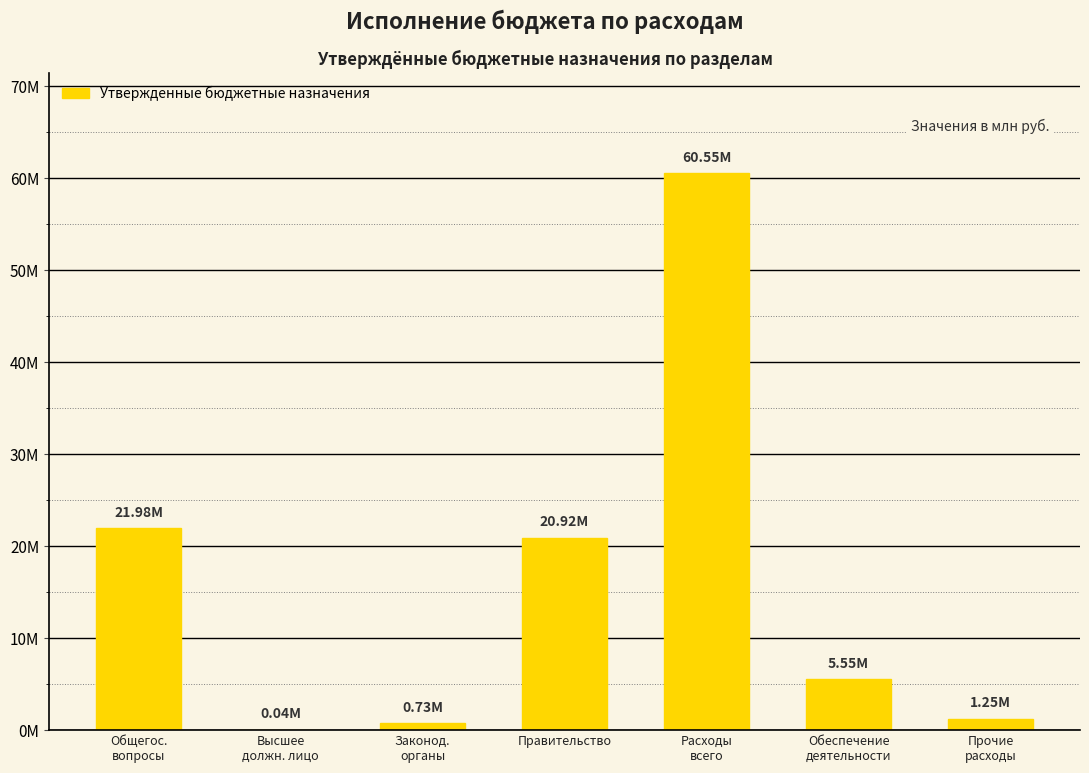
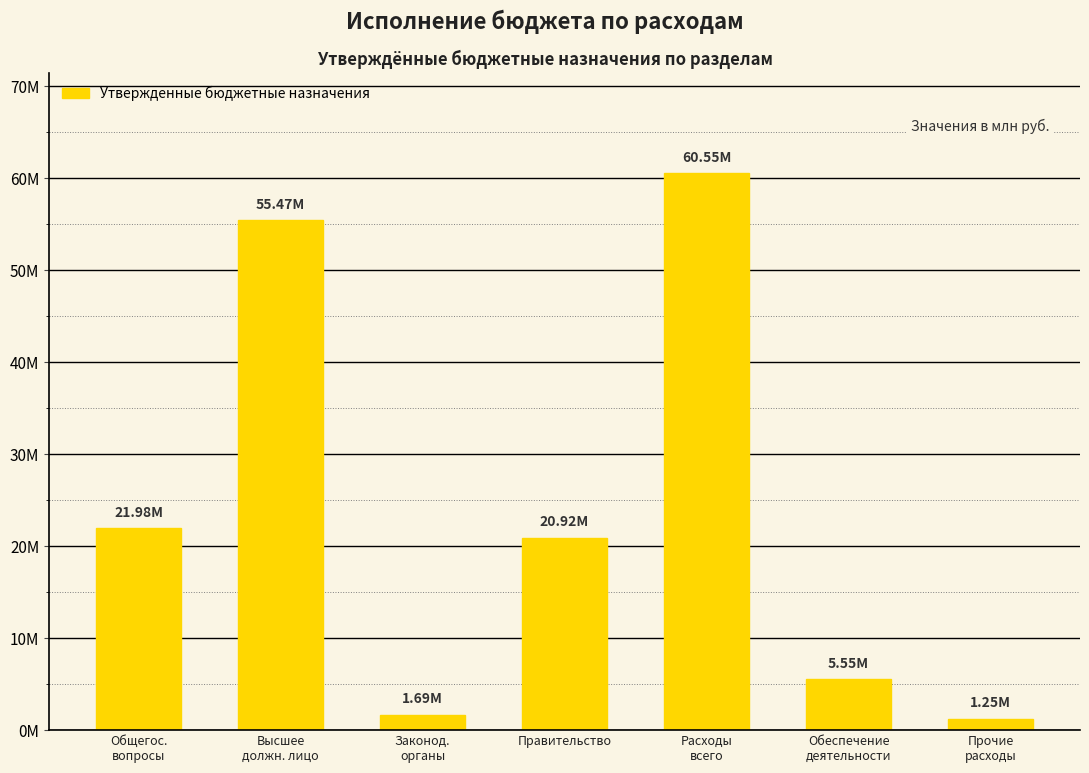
Высшее должн. лицо: 0.04M -> 55.47M
Законод. органы: 0.73M -> 1.69M
